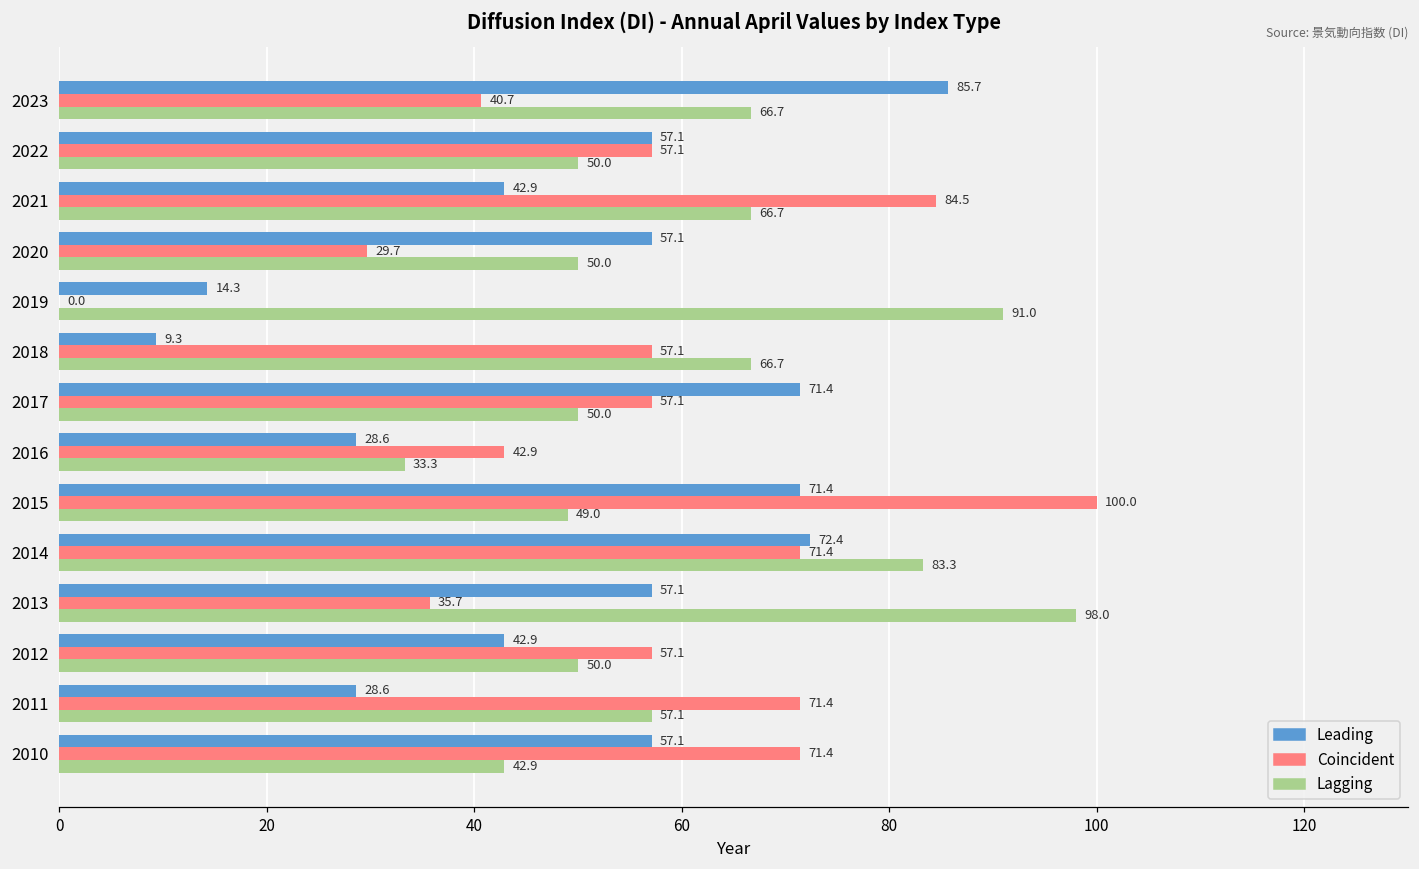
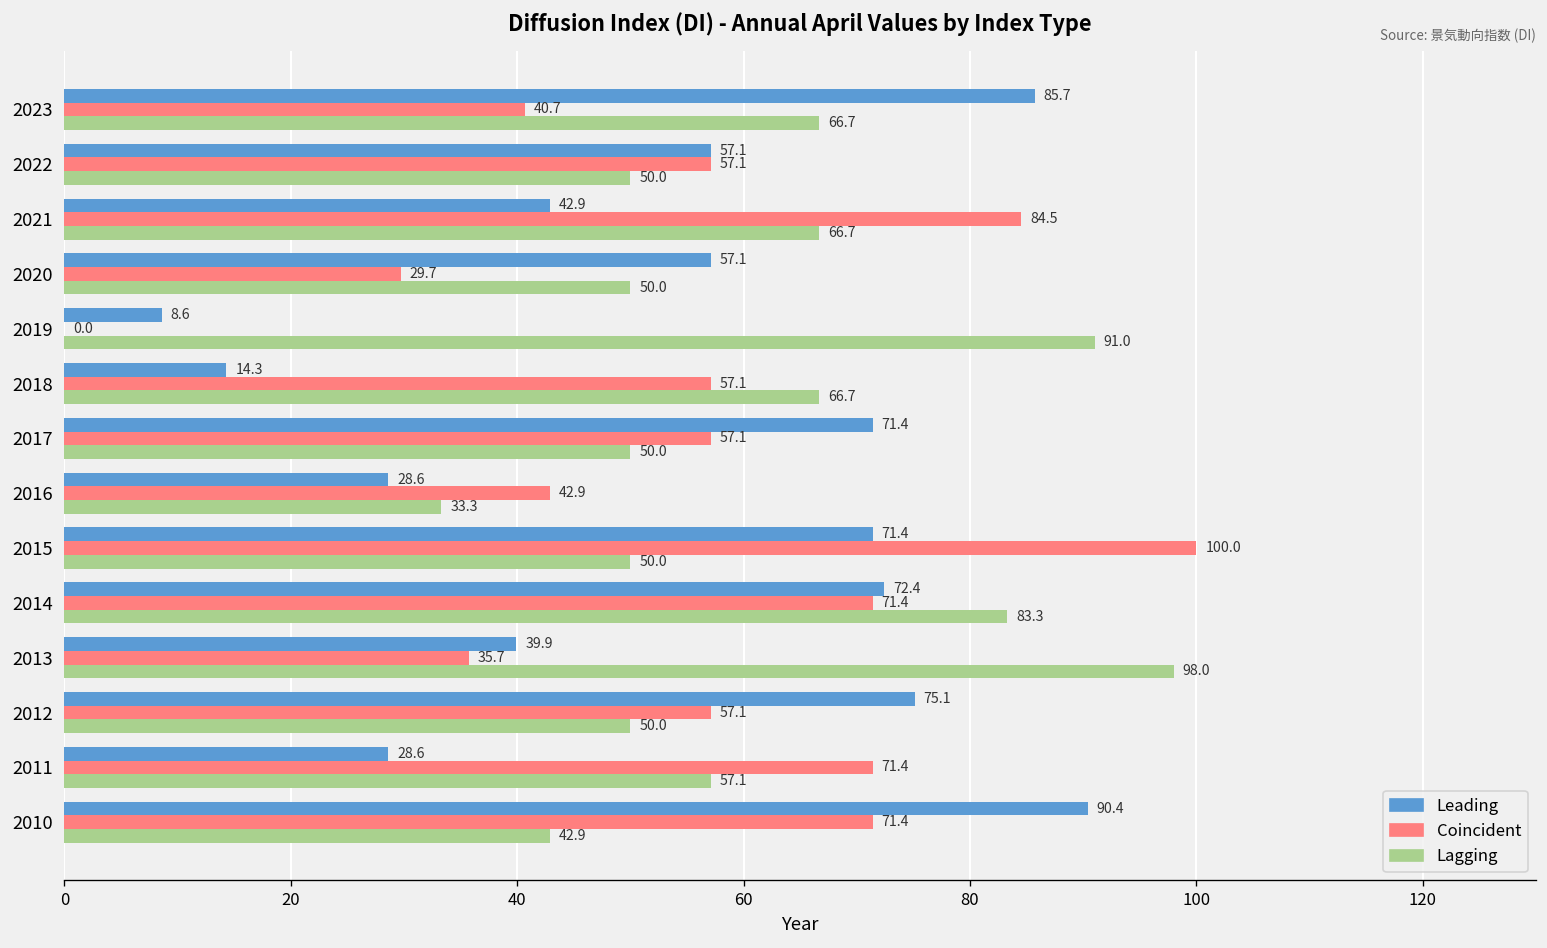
Leading, 2019: 14.3 -> 8.6
Leading, 2018: 9.3 -> 14.3
Lagging, 2015: 49.0 -> 50.0
Leading, 2013: 57.1 -> 39.9
Leading, 2012: 42.9 -> 75.1
Leading, 2010: 57.1 -> 90.4
